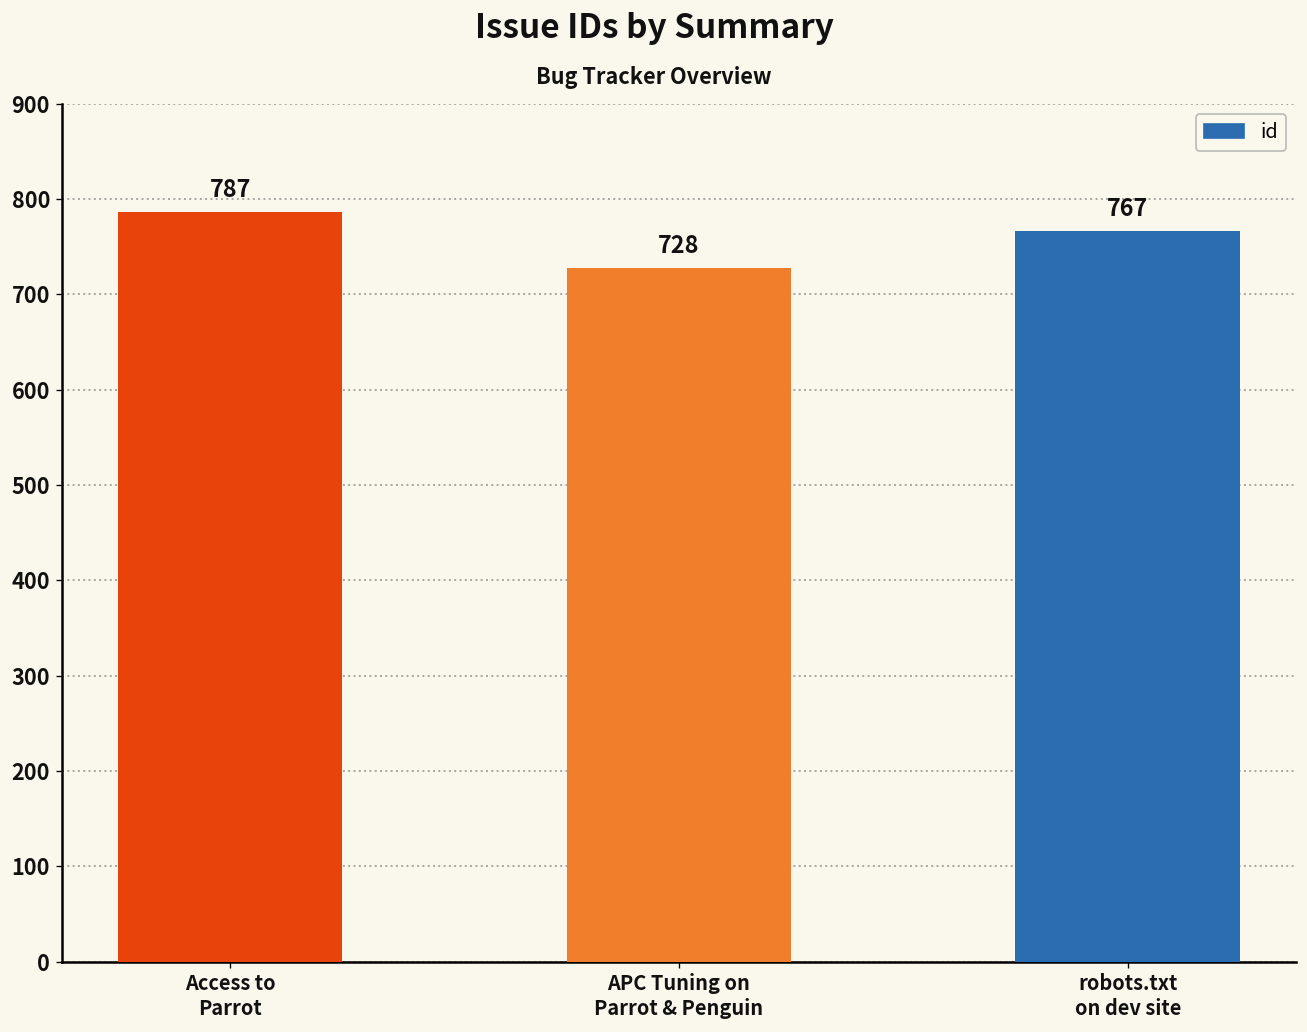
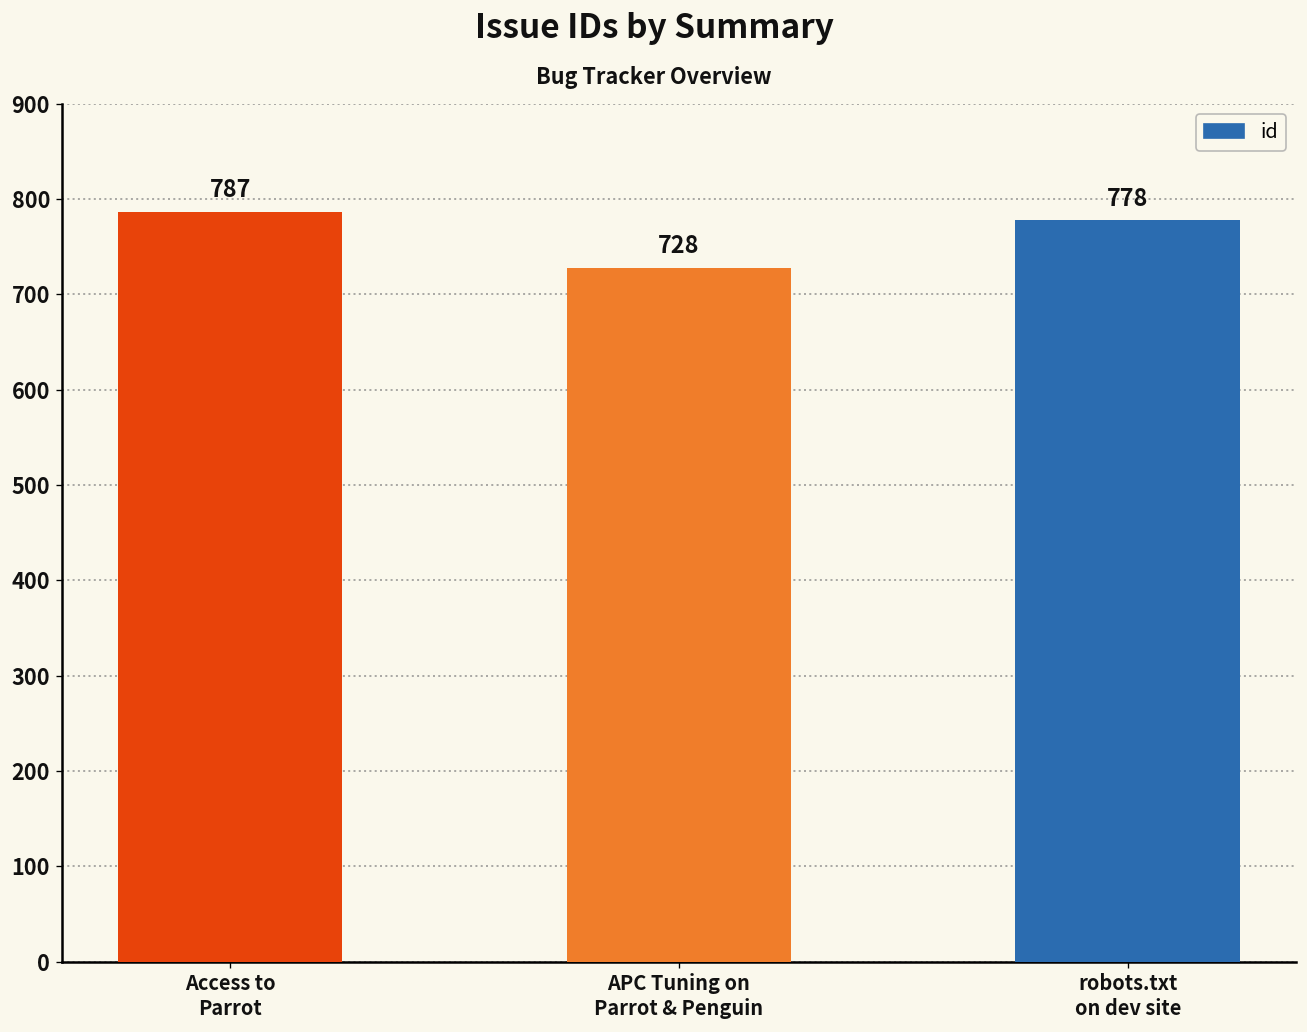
robots.txt on dev site: 767 -> 778
